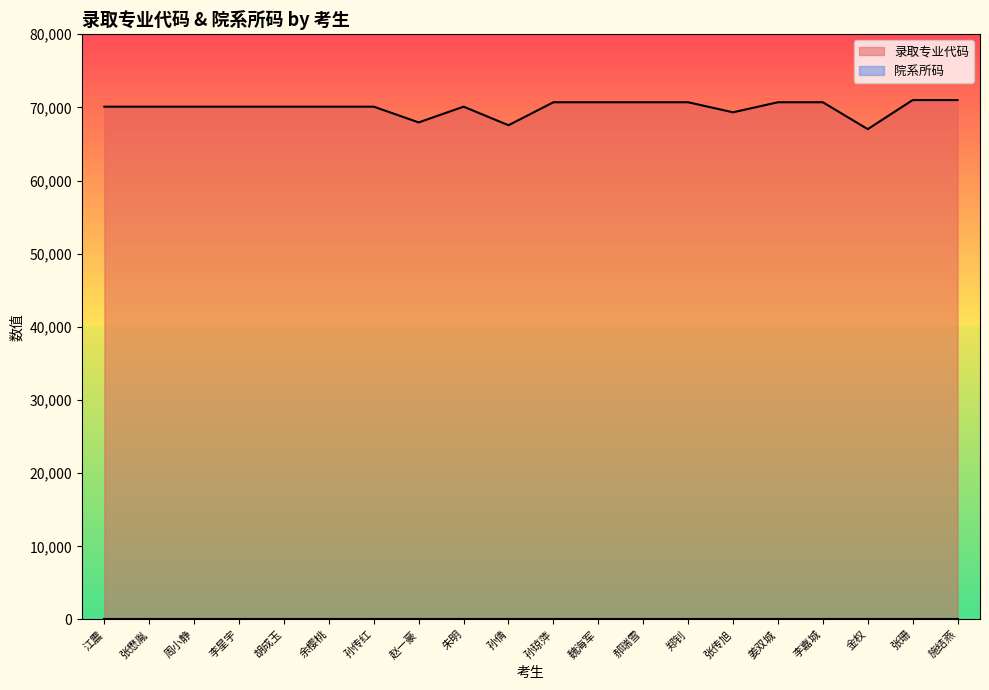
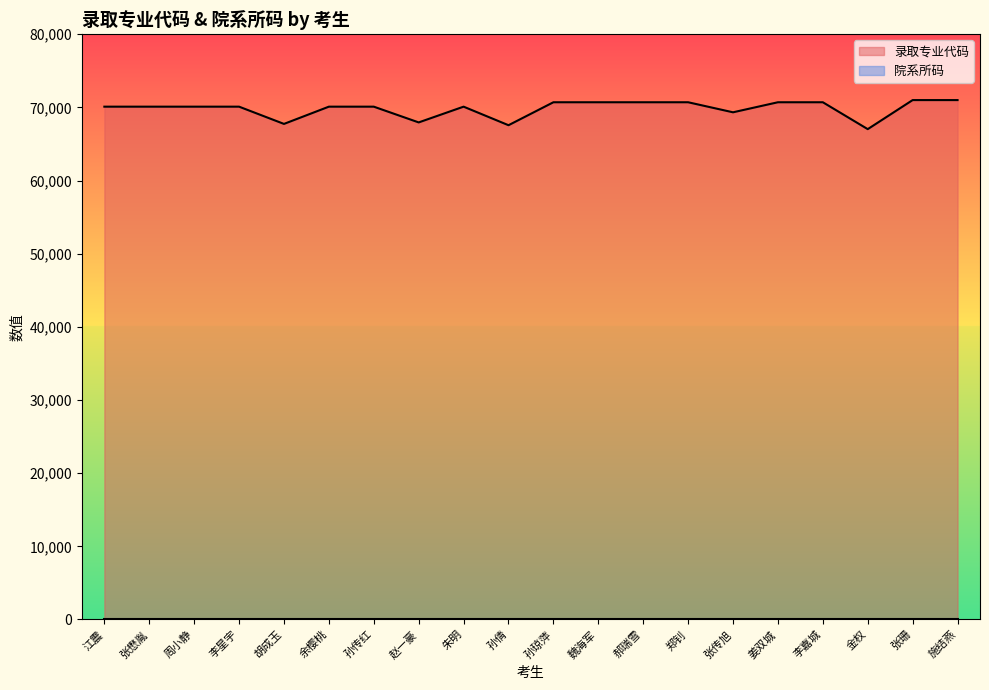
录取专业代码, 胡成玉: 70,000 -> 68,000
